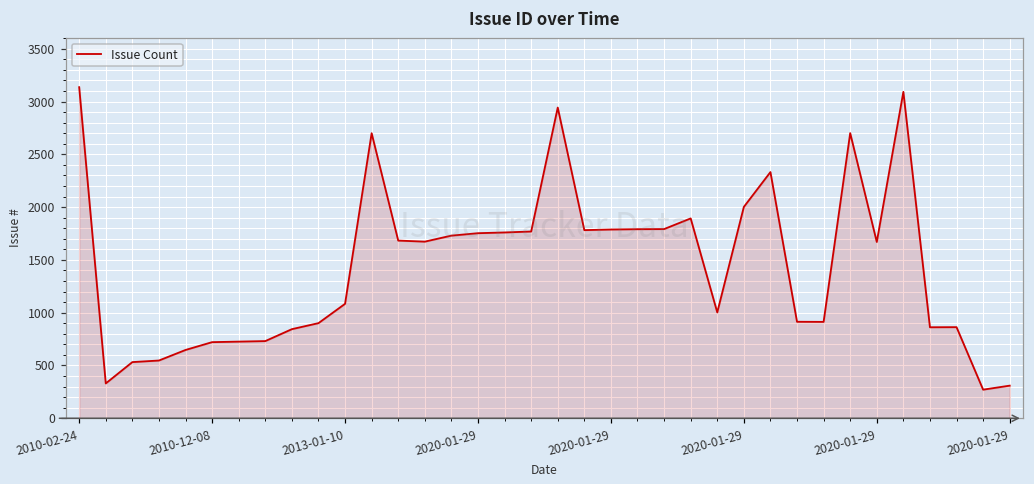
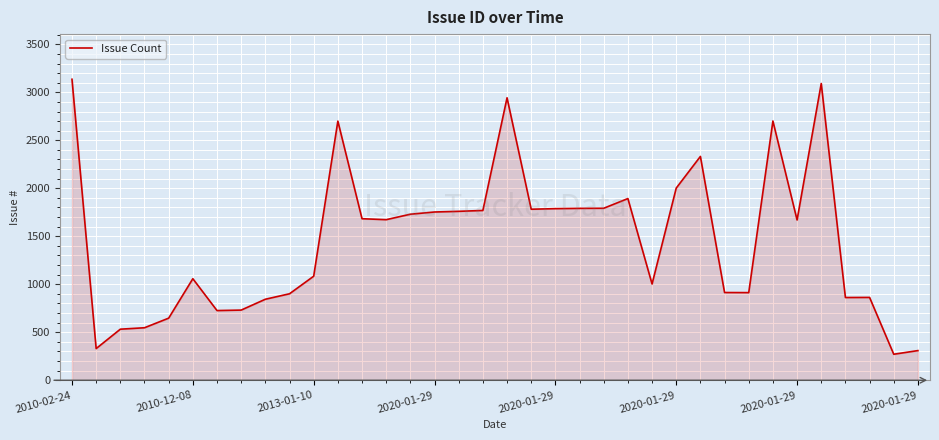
2010-12-08: 700 -> 1100
